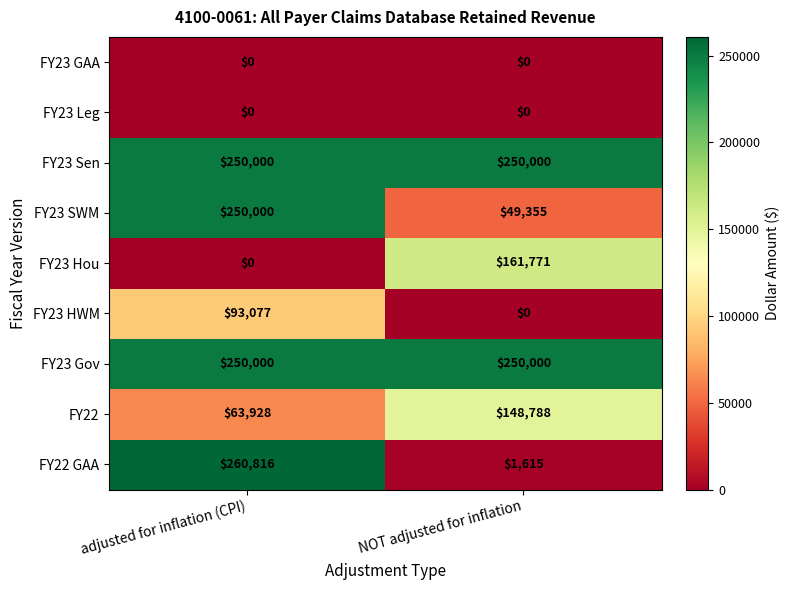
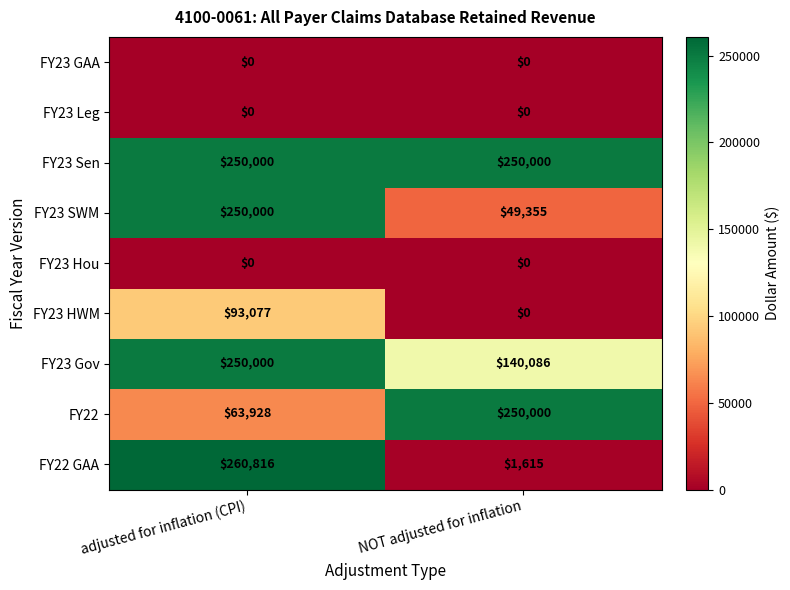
FY23 Hou, NOT adjusted for inflation: $161,771 -> $0
FY23 Gov, NOT adjusted for inflation: $250,000 -> $140,086
FY22, NOT adjusted for inflation: $148,788 -> $250,000
